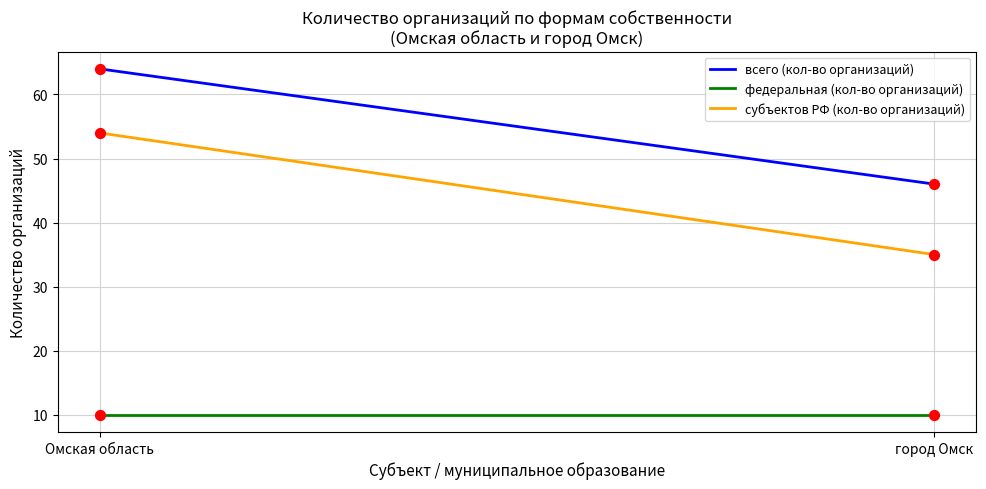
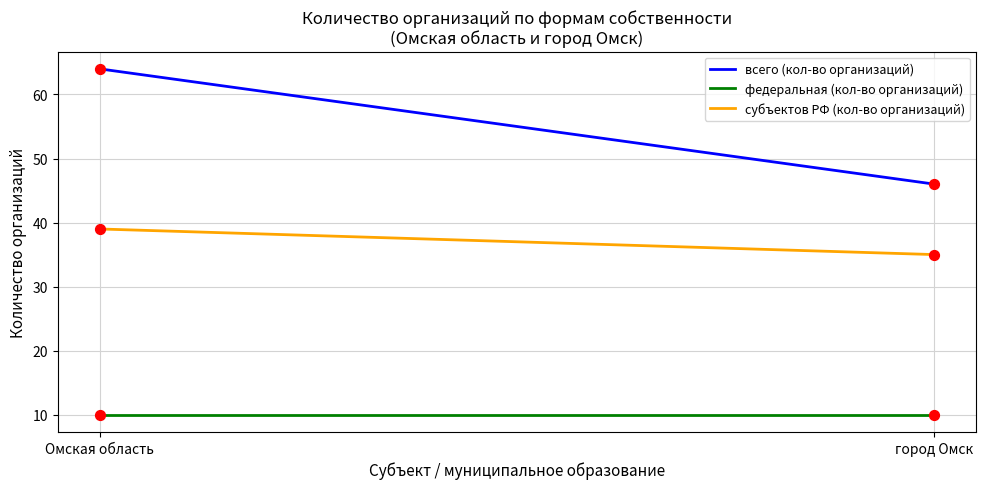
субъектов РФ (кол-во организаций), Омская область: 54 -> 39
